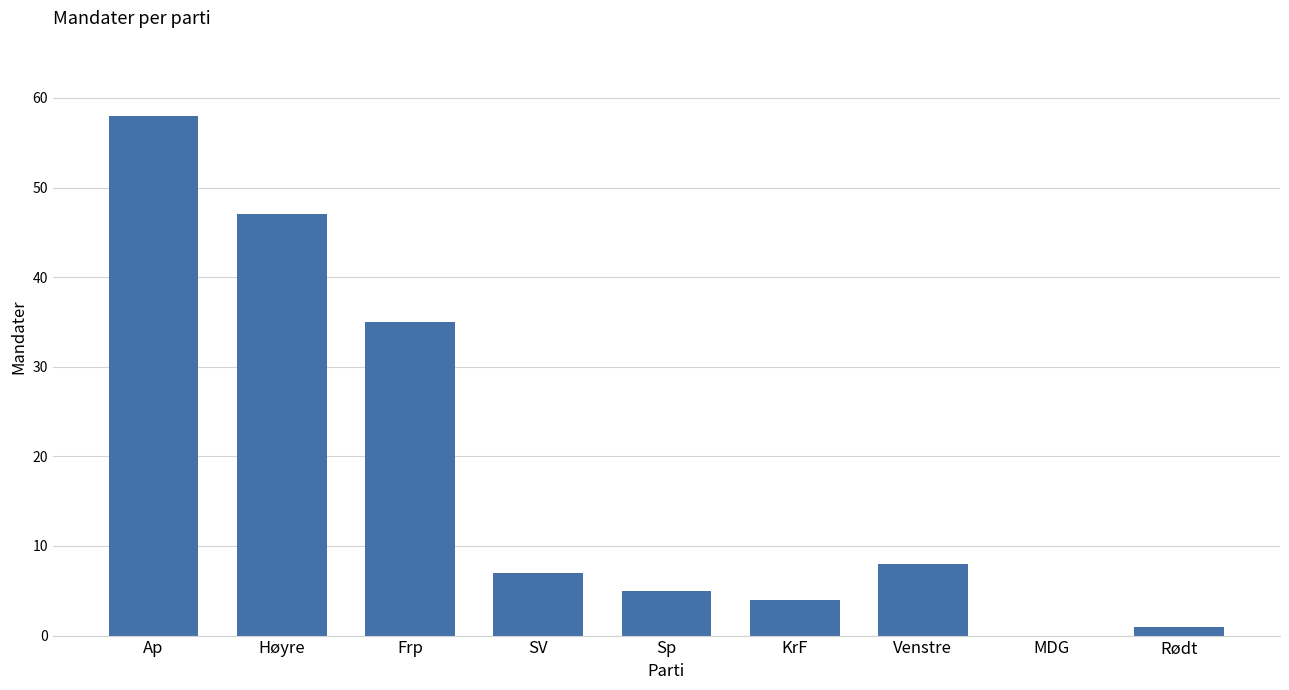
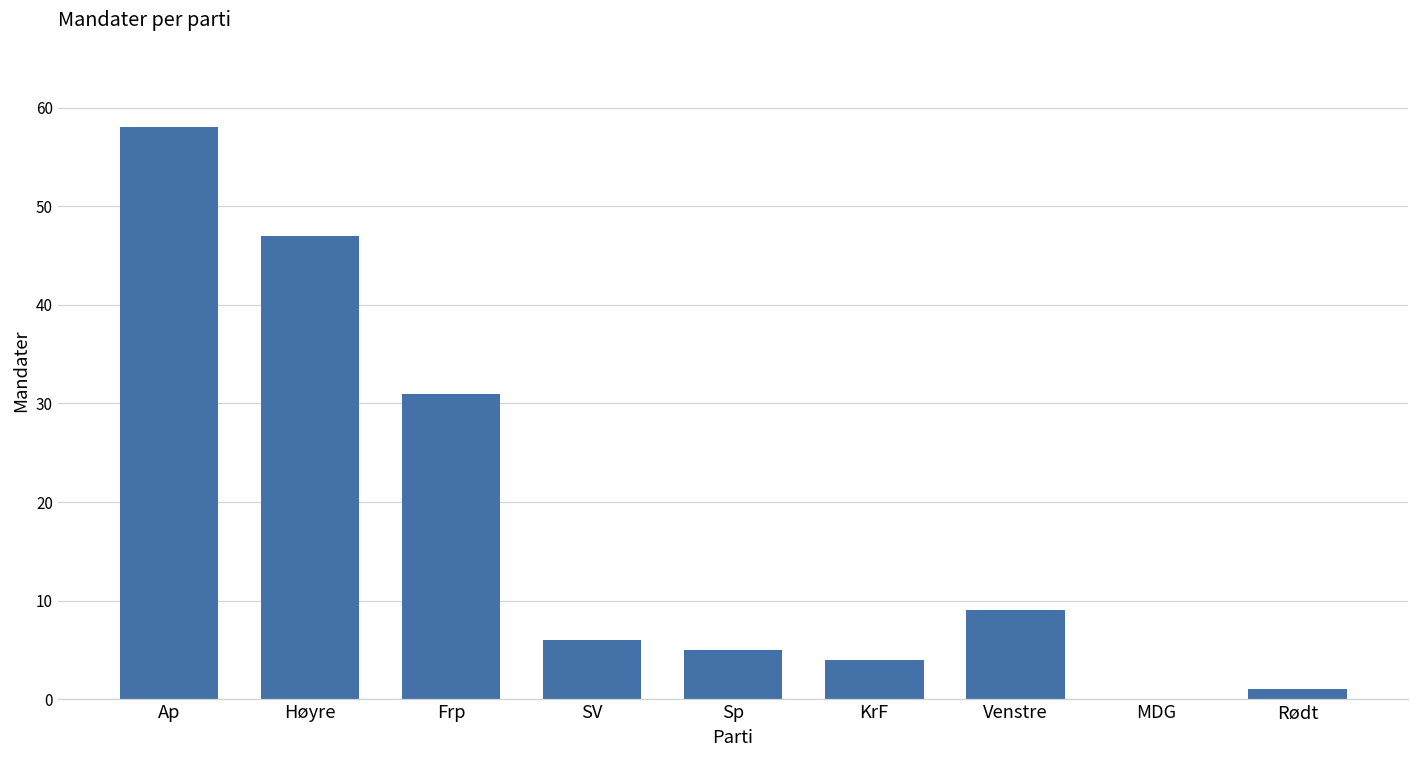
Frp: 35 -> 31
SV: 7 -> 6
Venstre: 8 -> 9
